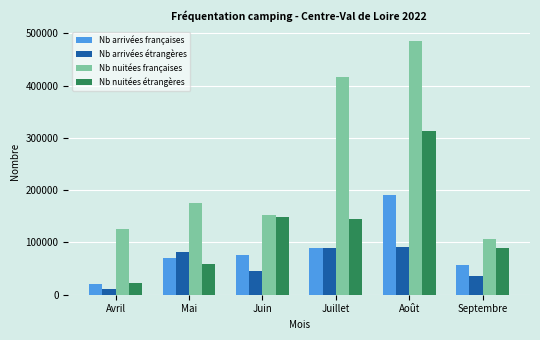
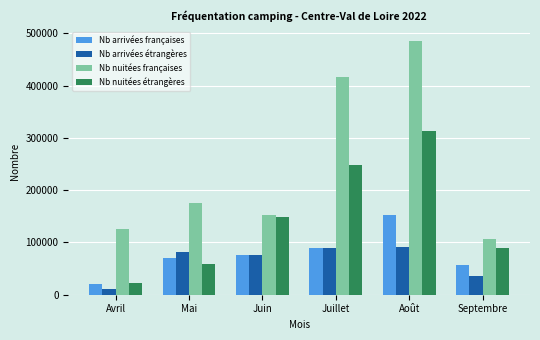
Nb arrivées étrangères, Juin: 40000 -> 80000
Nb nuitées étrangères, Juillet: 140000 -> 250000
Nb arrivées françaises, Août: 190000 -> 150000
